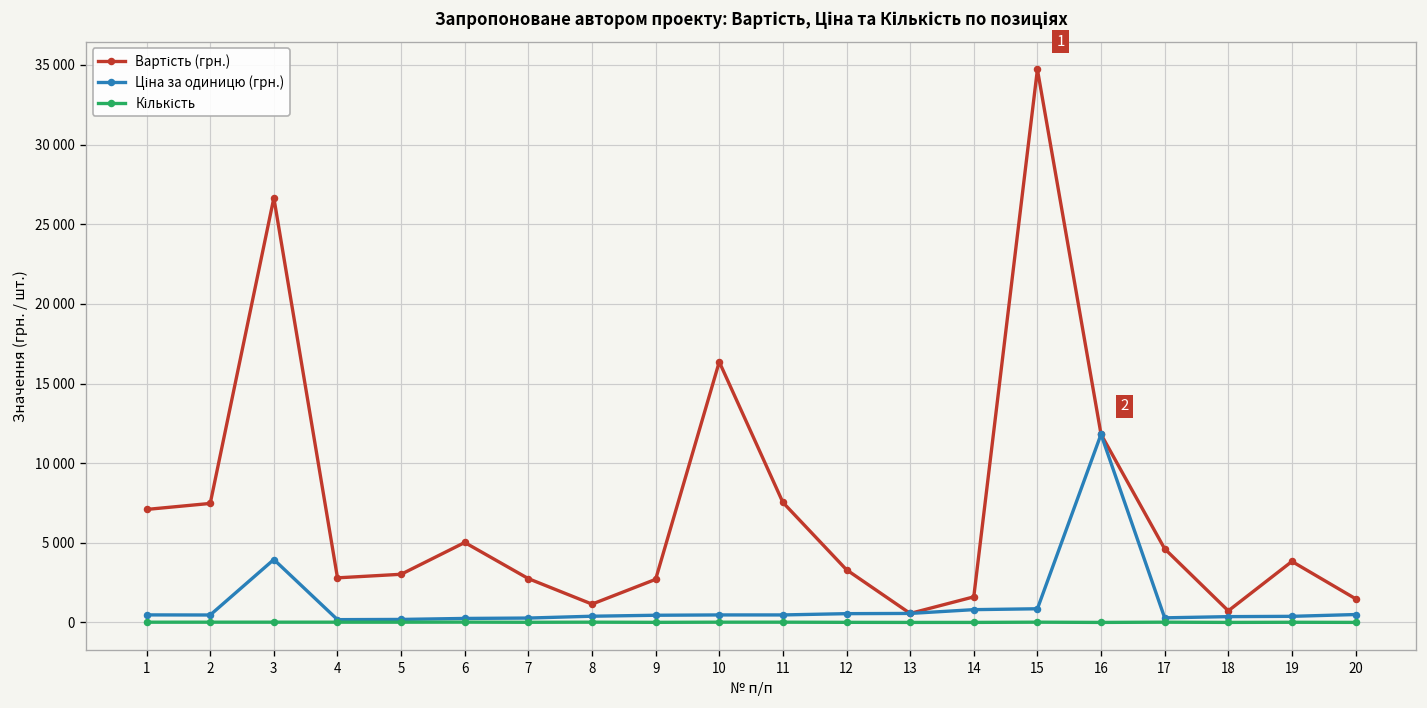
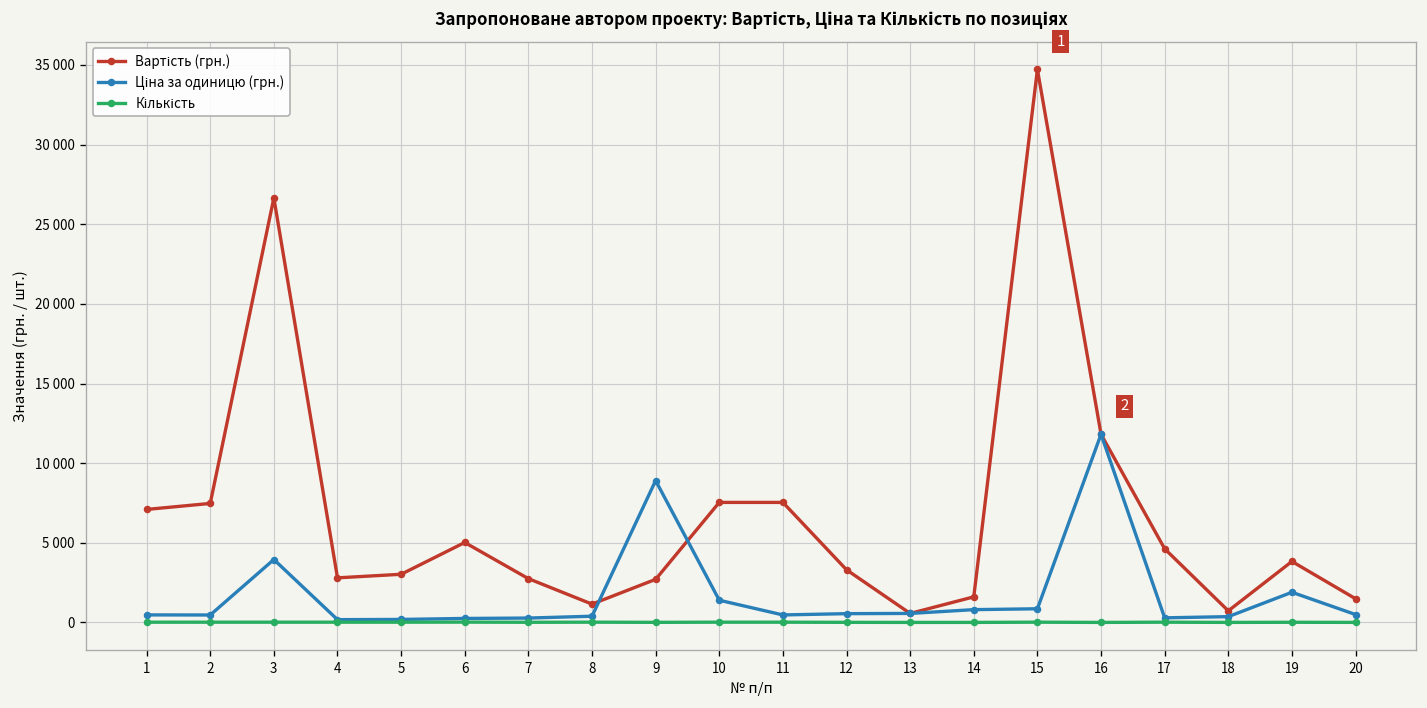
Ціна за одиницю (грн.), 9: 500 -> 8900
Вартість (грн.), 10: 16400 -> 7500
Ціна за одиницю (грн.), 10: 500 -> 1400
Ціна за одиницю (грн.), 19: 400 -> 1900
